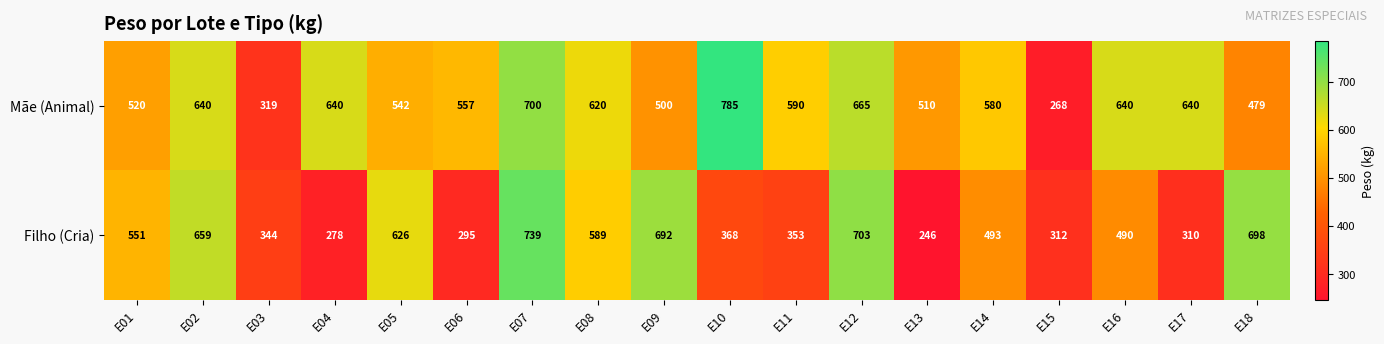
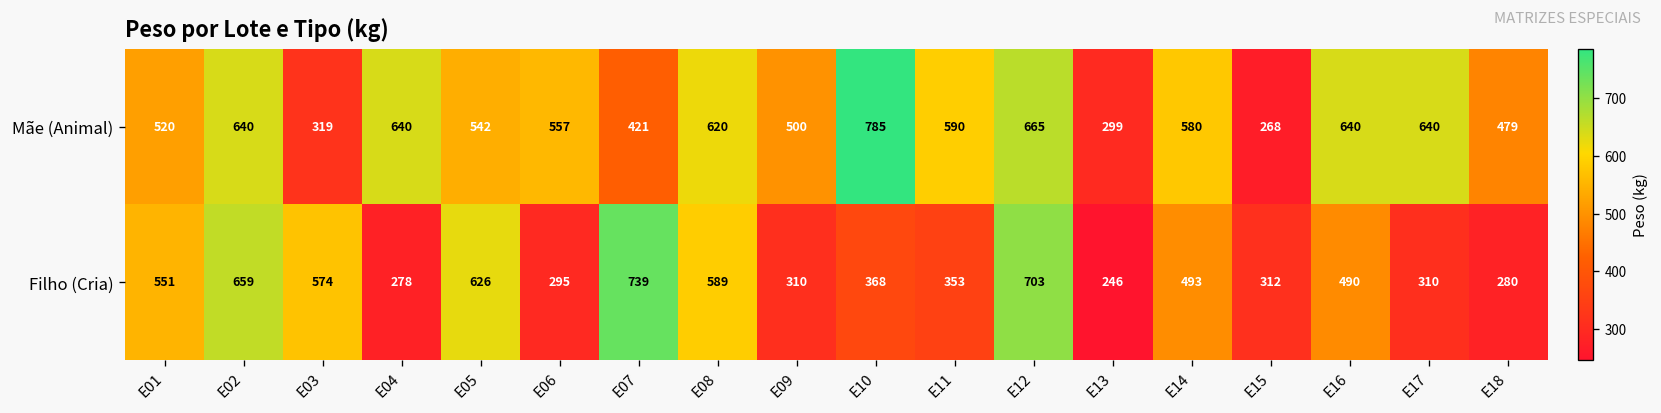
Mãe (Animal), E07: 700 -> 421
Mãe (Animal), E13: 510 -> 299
Filho (Cria), E03: 344 -> 574
Filho (Cria), E09: 692 -> 310
Filho (Cria), E18: 698 -> 280
